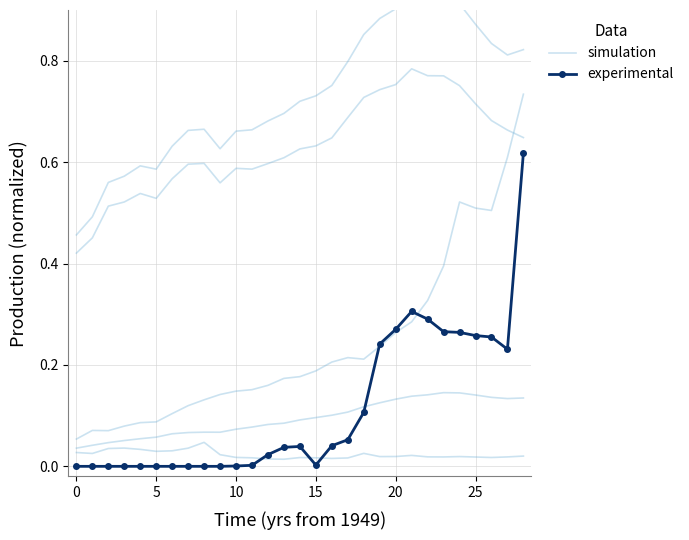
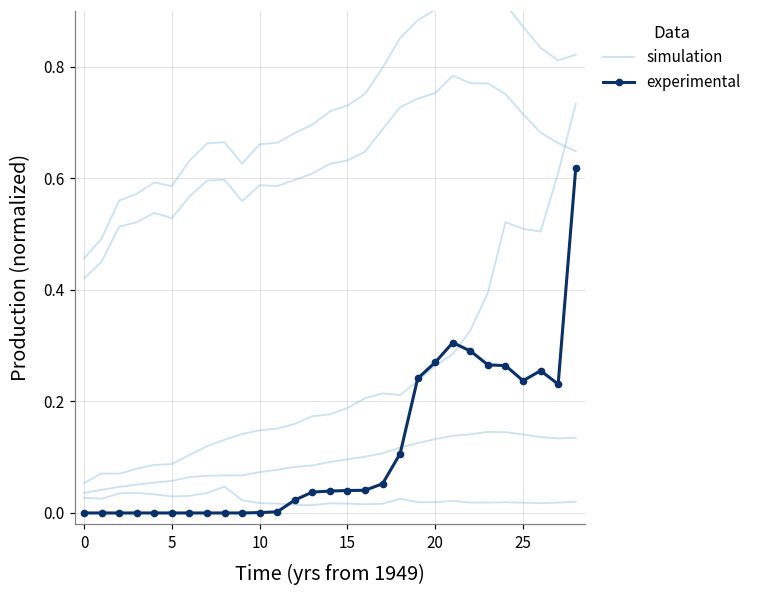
experimental, 15: 0.00 -> 0.04
experimental, 25: 0.26 -> 0.24
